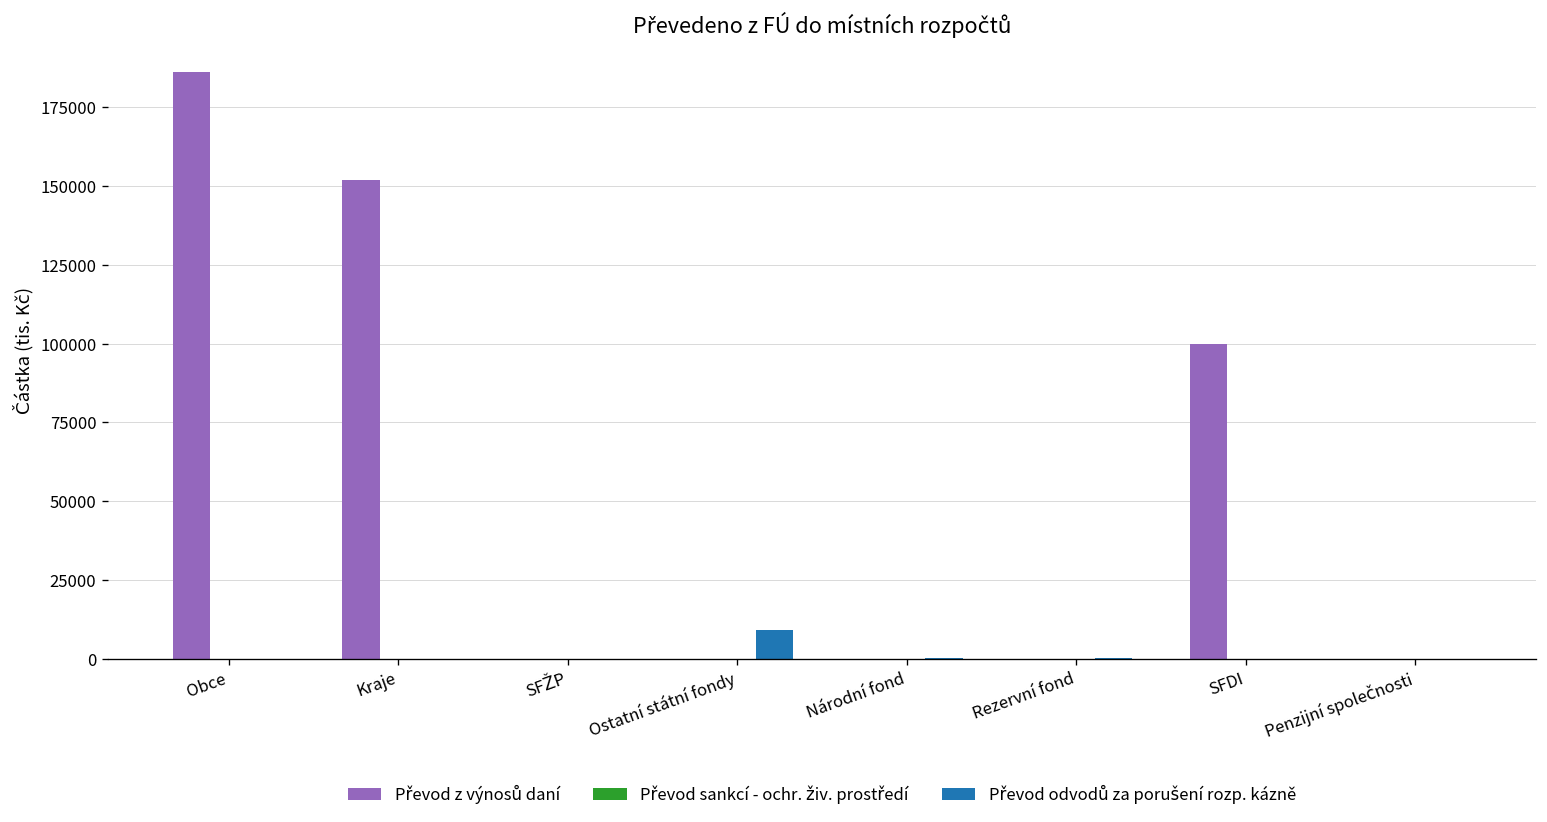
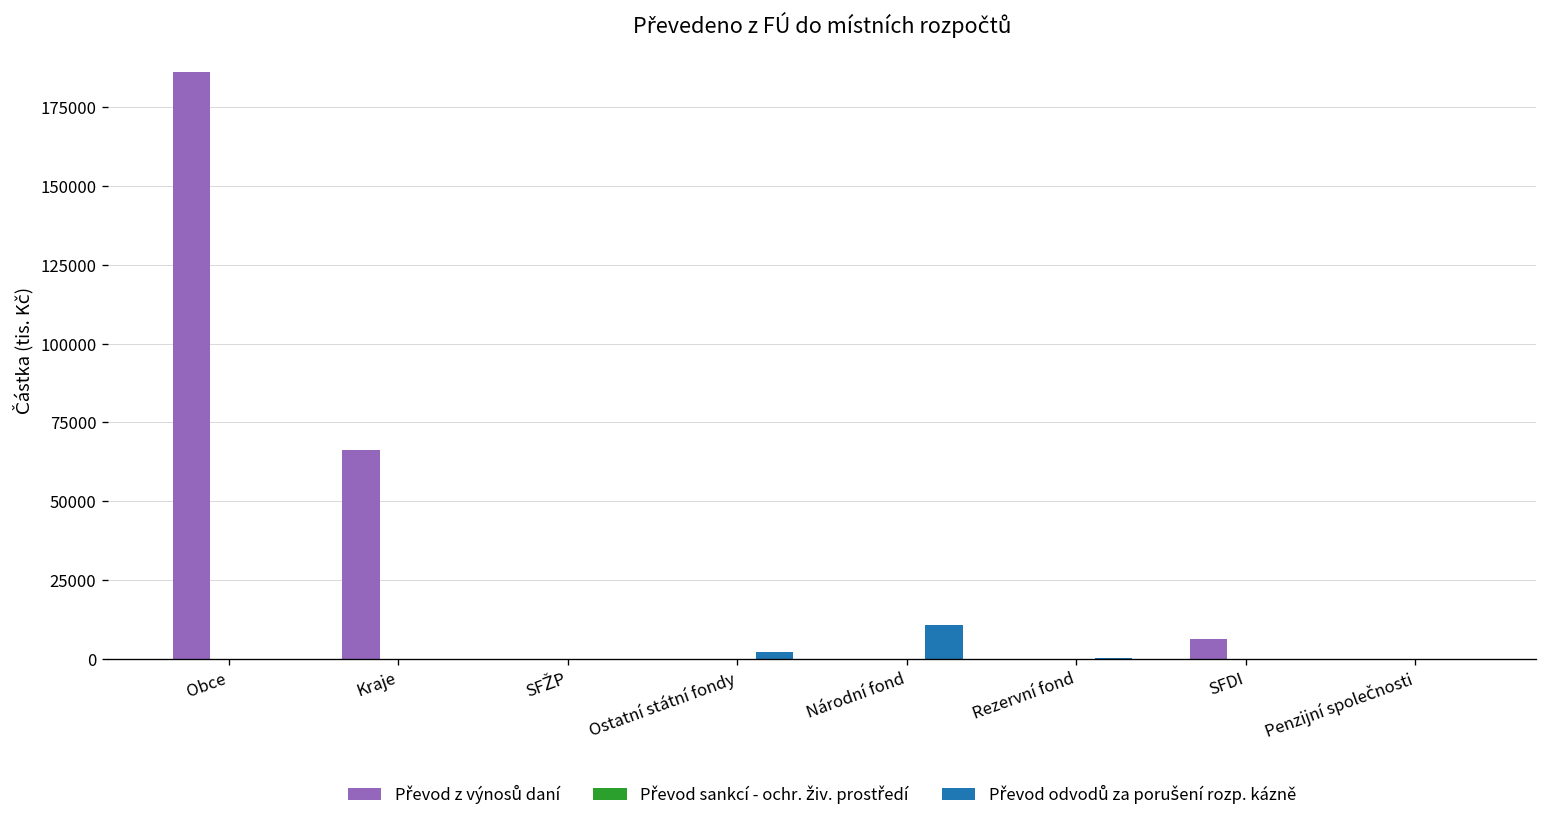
Převod z výnosů daní, Kraje: 152000 -> 66000
Převod odvodů za porušení rozp. kázně, Ostatní státní fondy: 9000 -> 2000
Převod odvodů za porušení rozp. kázně, Národní fond: 0 -> 11000
Převod z výnosů daní, SFDI: 100000 -> 6000
